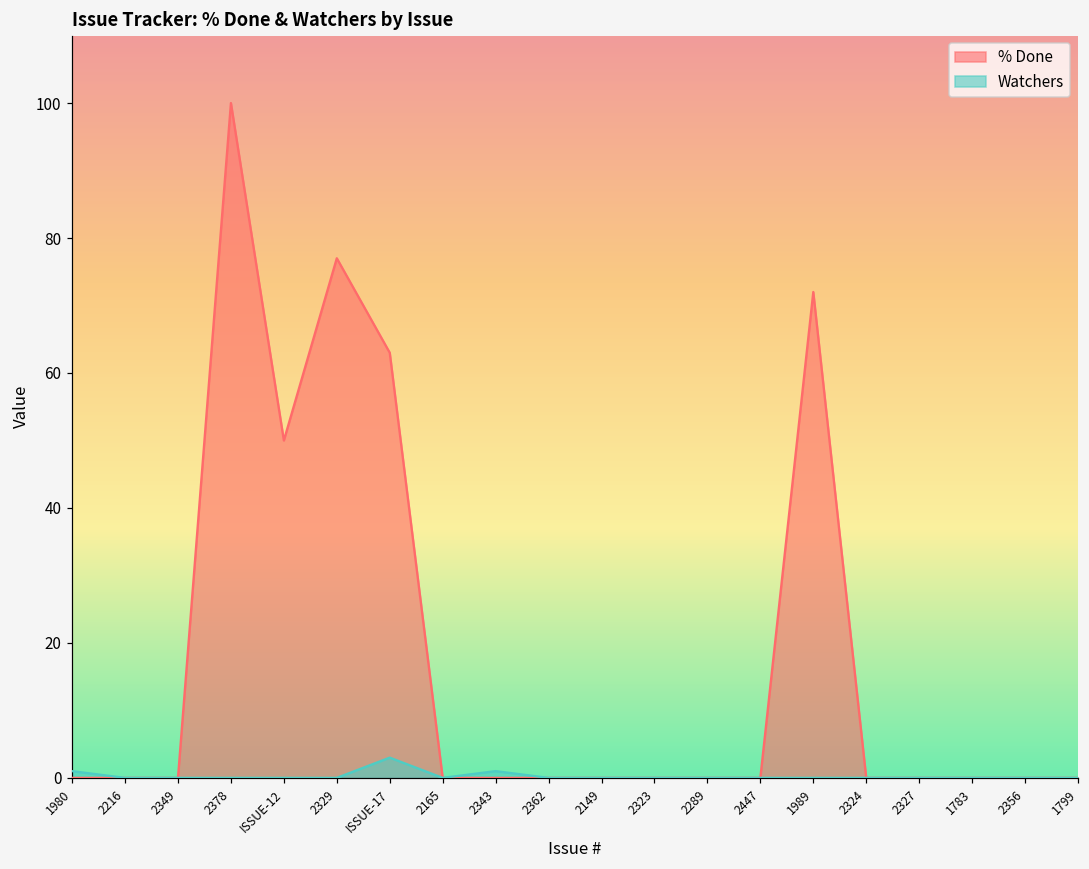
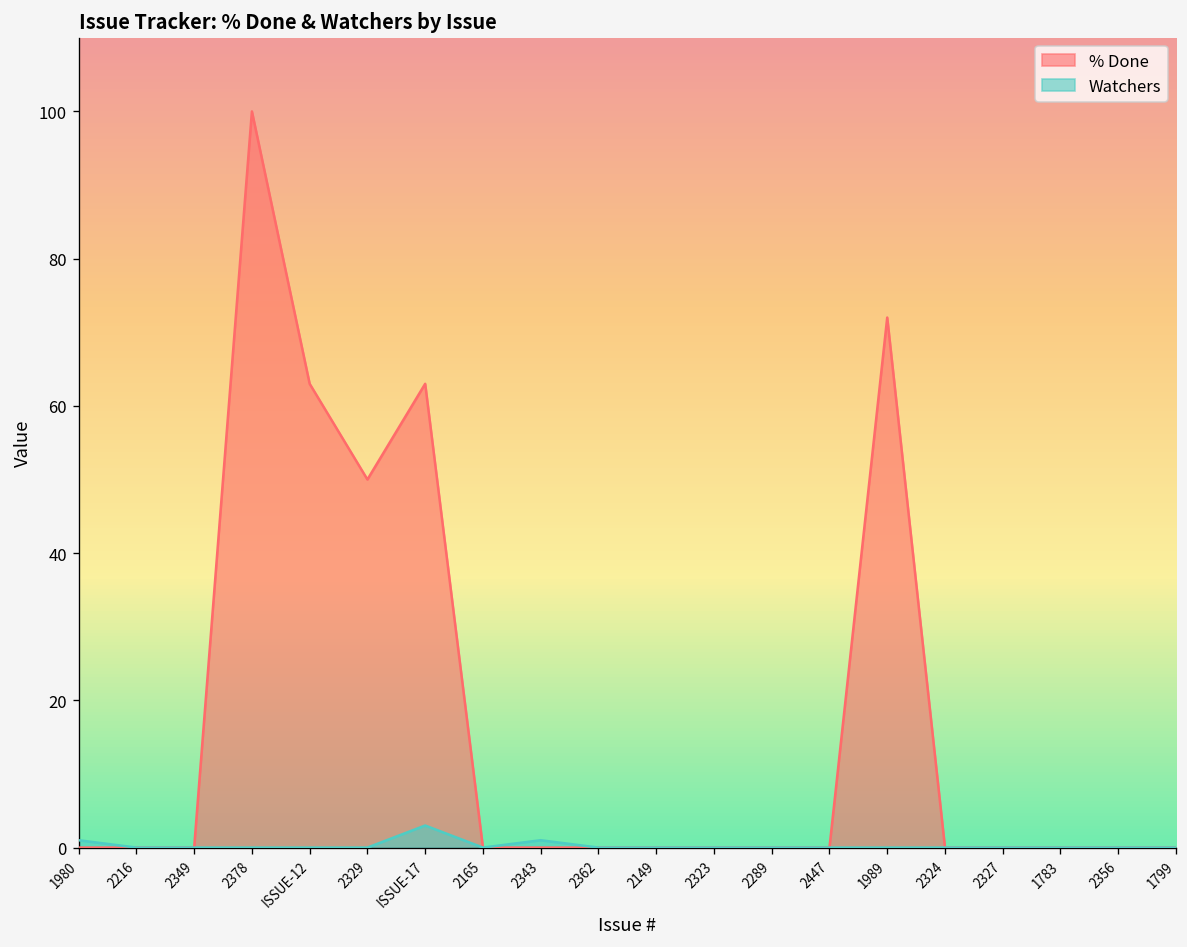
% Done, ISSUE-12: 50 -> 63
% Done, 2329: 77 -> 50
